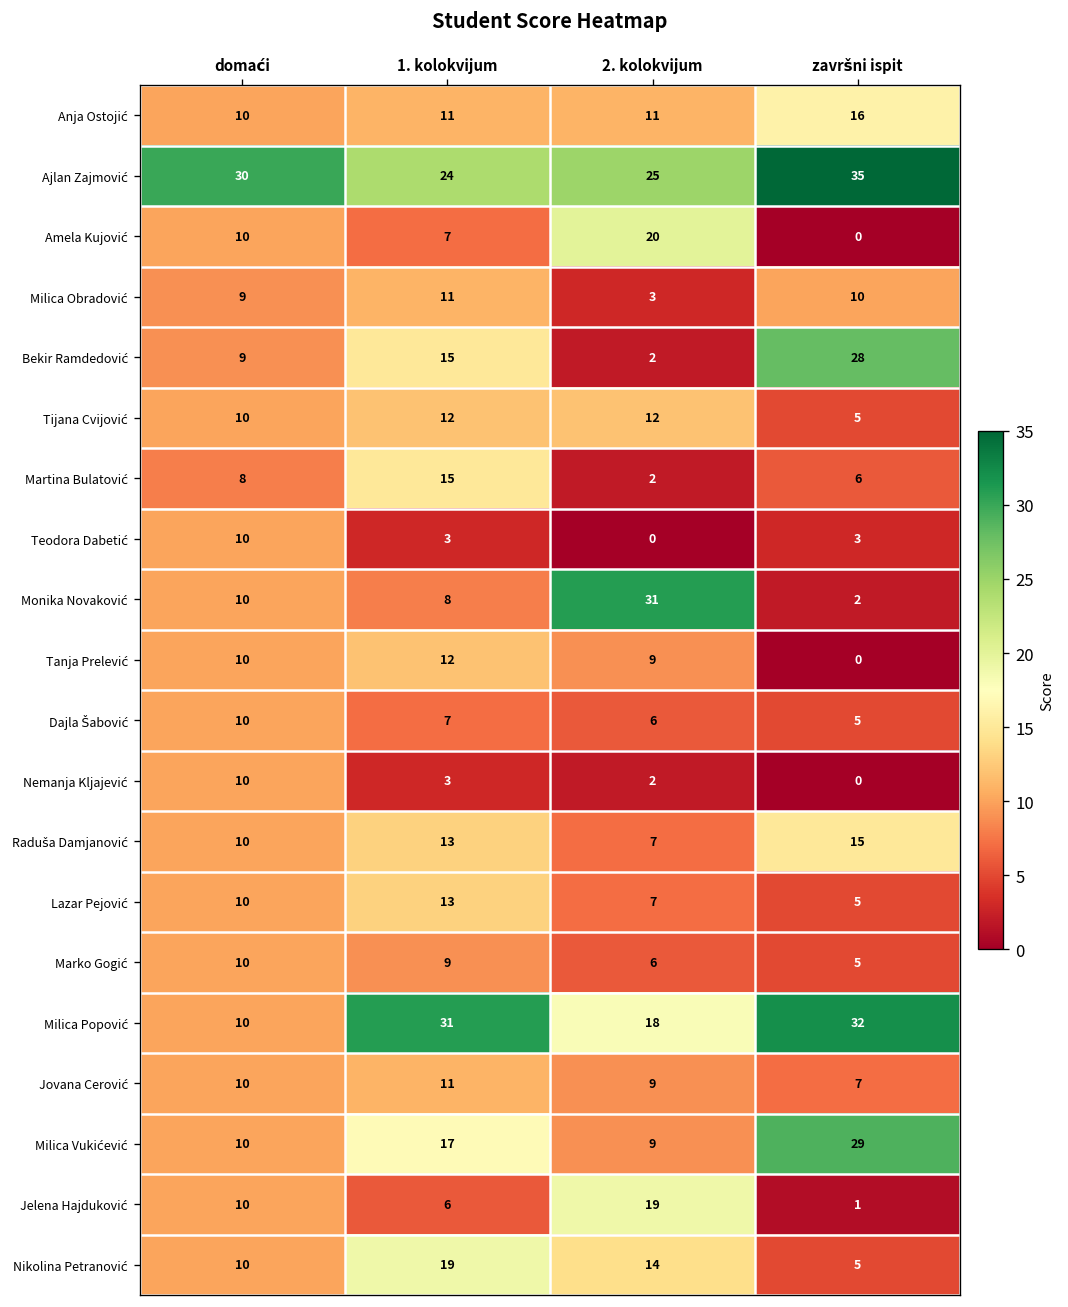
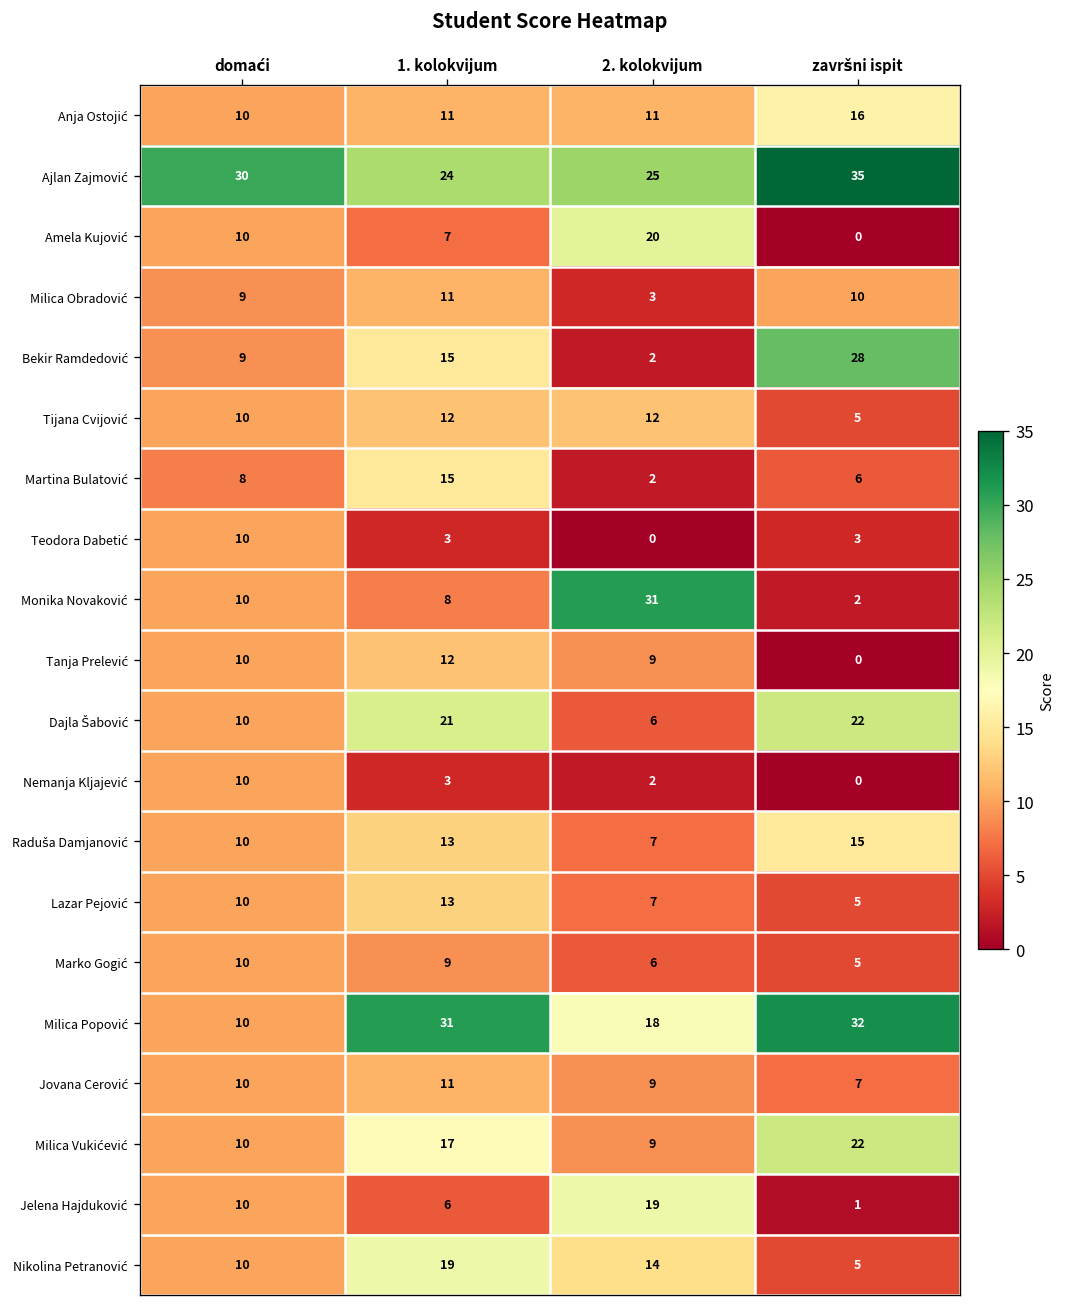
Dajla Šabović, 1. kolokvijum: 7 -> 21
Dajla Šabović, završni ispit: 5 -> 22
Milica Vukićević, završni ispit: 29 -> 22
